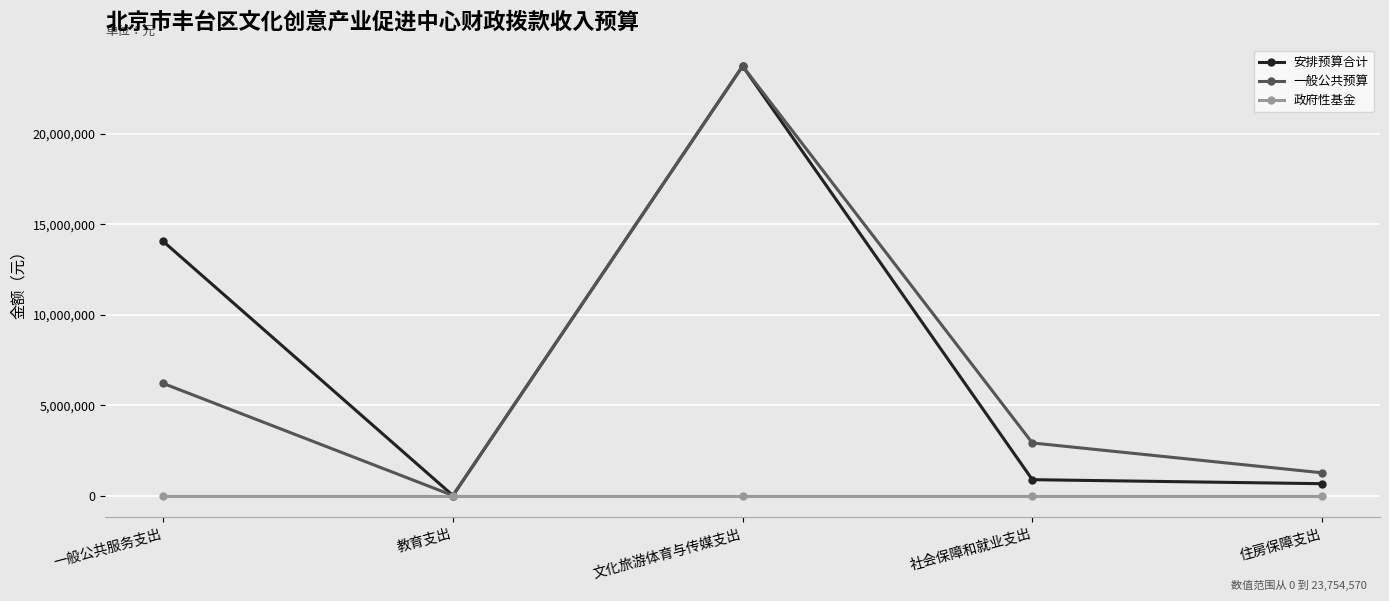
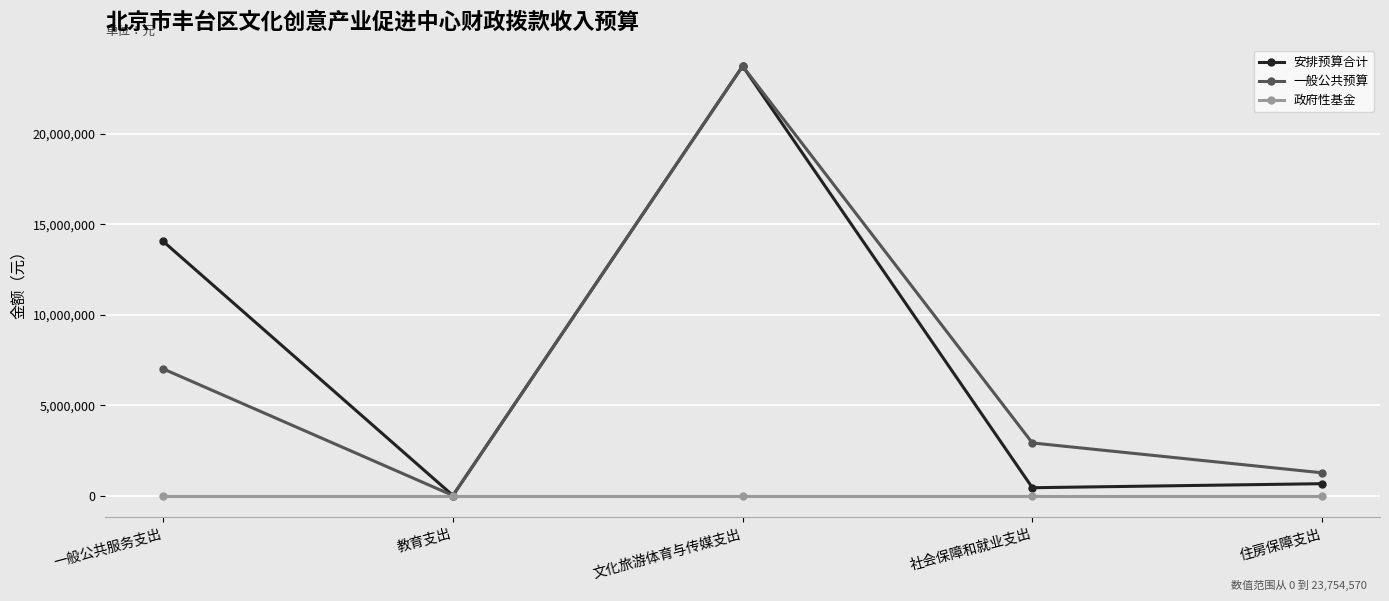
一般公共预算, 一般公共服务支出: 6,200,000 -> 7,000,000
安排预算合计, 社会保障和就业支出: 900,000 -> 400,000
